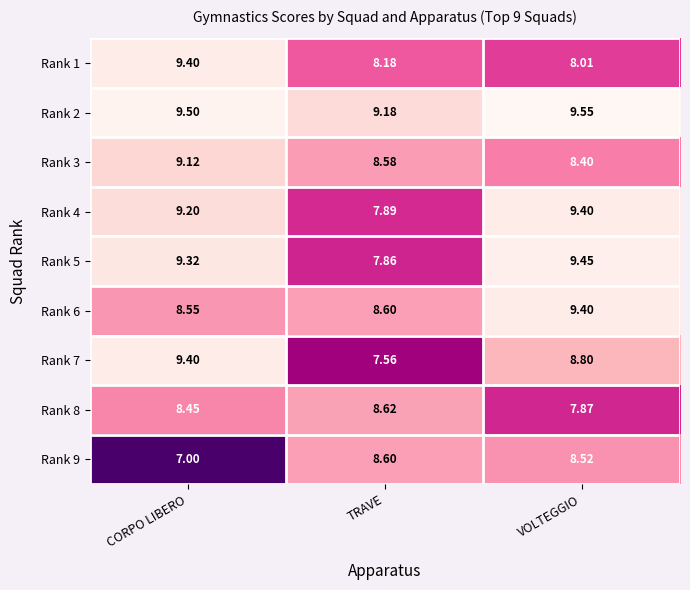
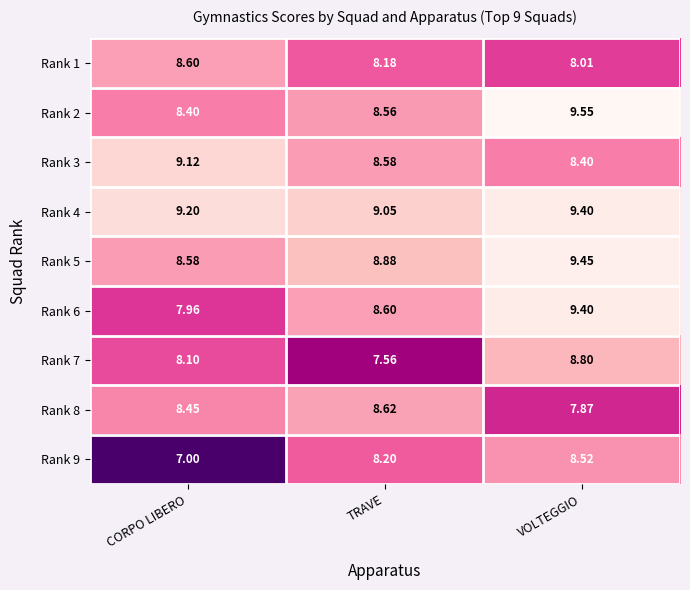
Rank 1, CORPO LIBERO: 9.40 -> 8.60
Rank 2, CORPO LIBERO: 9.50 -> 8.40
Rank 2, TRAVE: 9.18 -> 8.56
Rank 4, TRAVE: 7.89 -> 9.05
Rank 5, CORPO LIBERO: 9.32 -> 8.58
Rank 5, TRAVE: 7.86 -> 8.88
Rank 6, CORPO LIBERO: 8.55 -> 7.96
Rank 7, CORPO LIBERO: 9.40 -> 8.10
Rank 9, TRAVE: 8.60 -> 8.20
